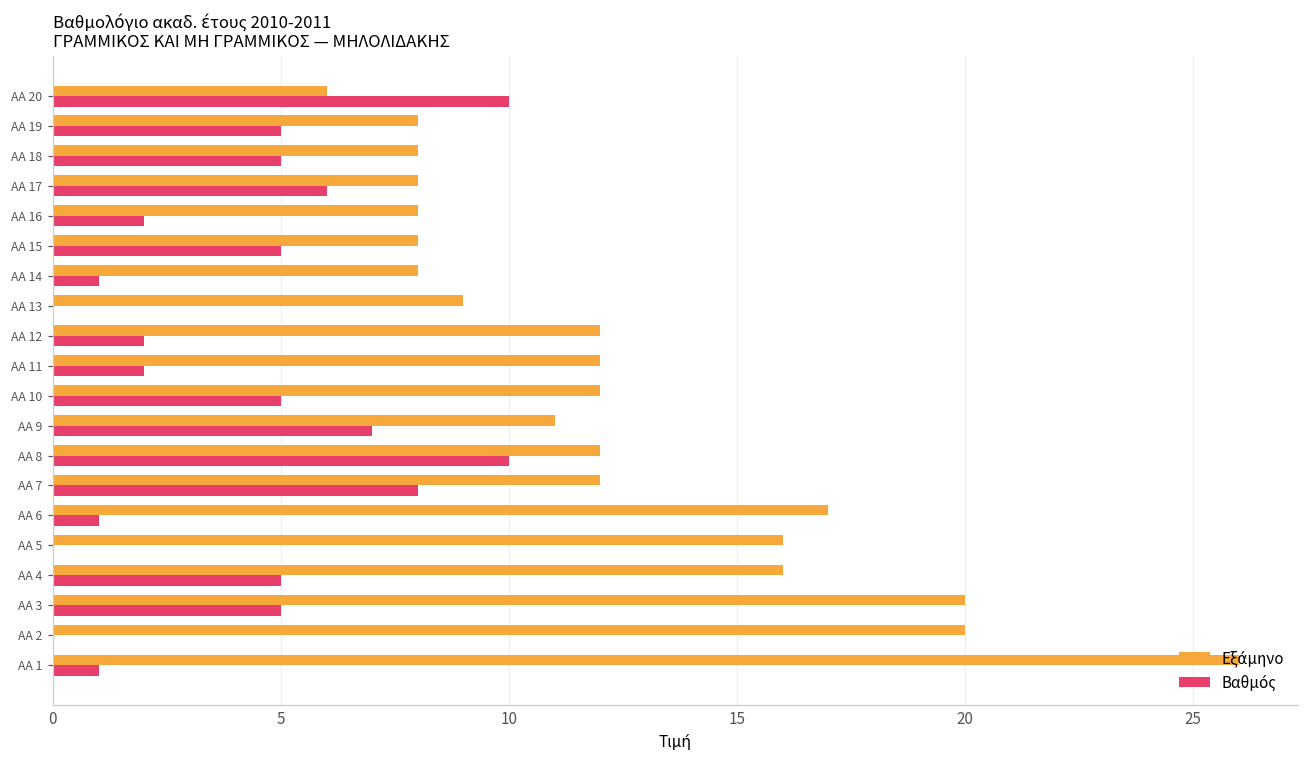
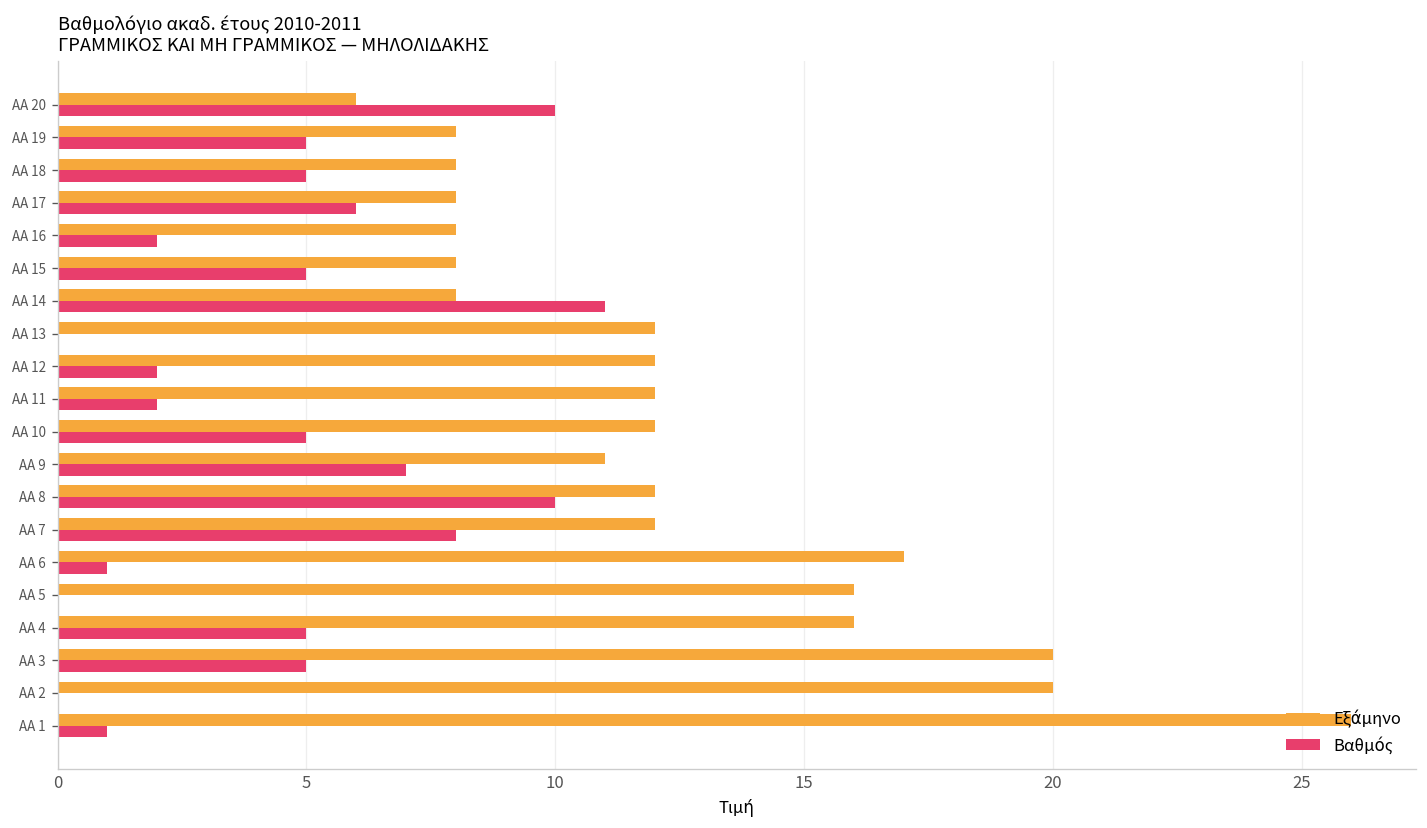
Βαθμός, ΑΑ 14: 1 -> 11
Εξάμηνο, ΑΑ 13: 9 -> 12
